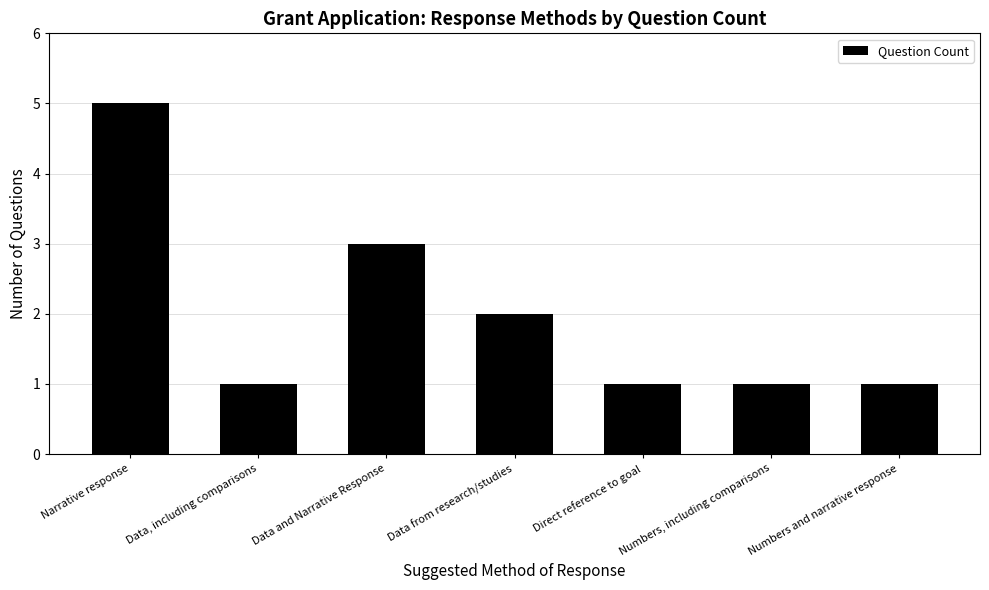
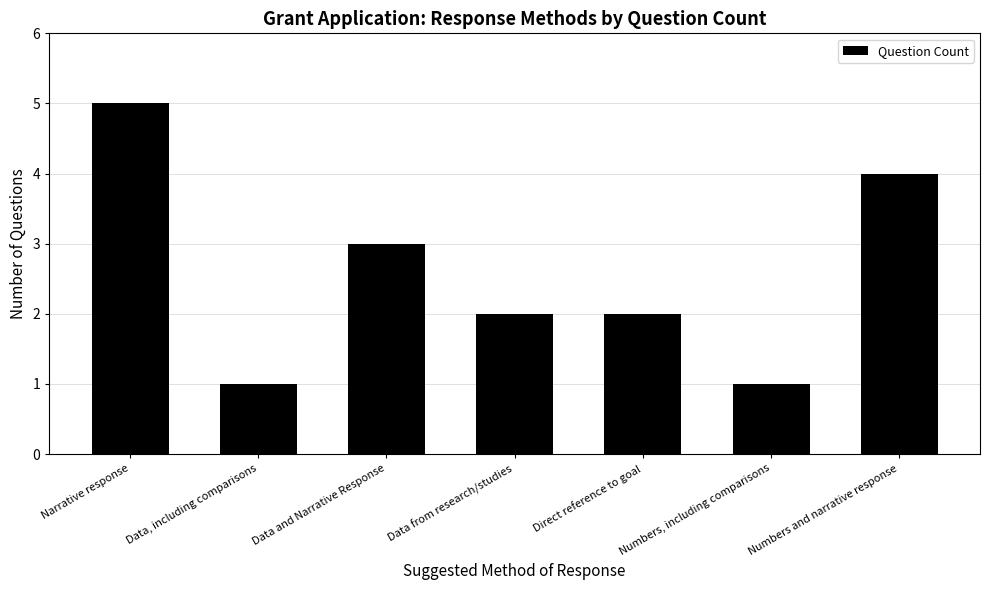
Direct reference to goal: 1 -> 2
Numbers and narrative response: 1 -> 4
